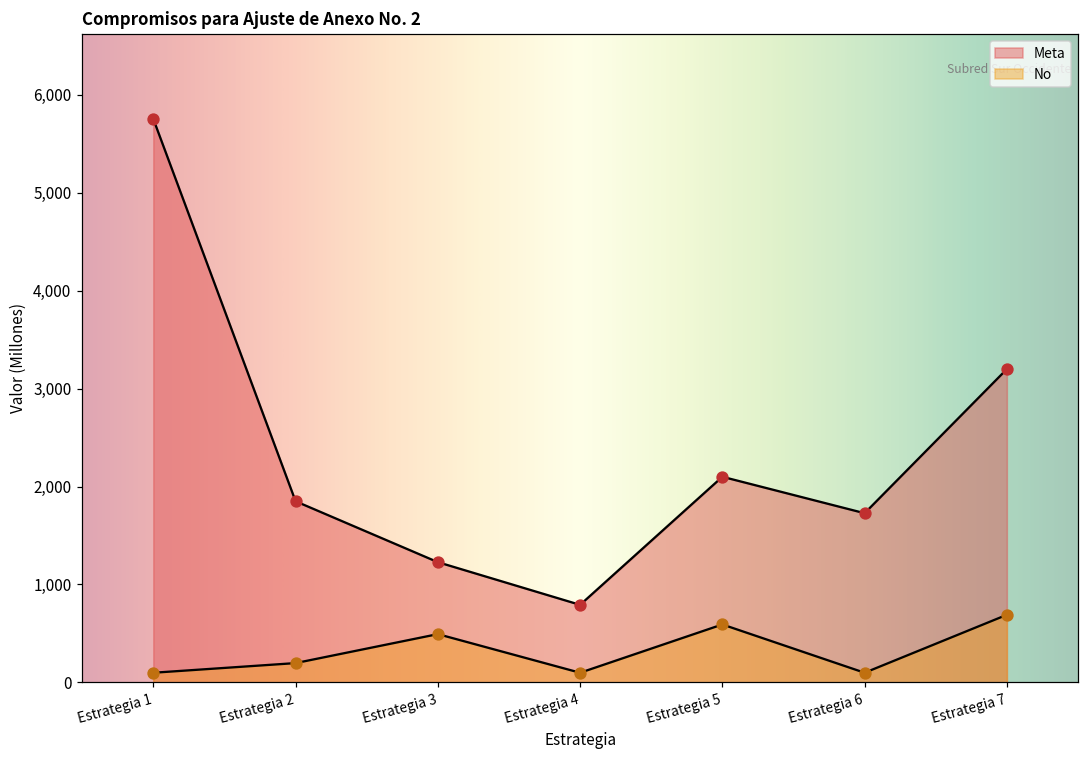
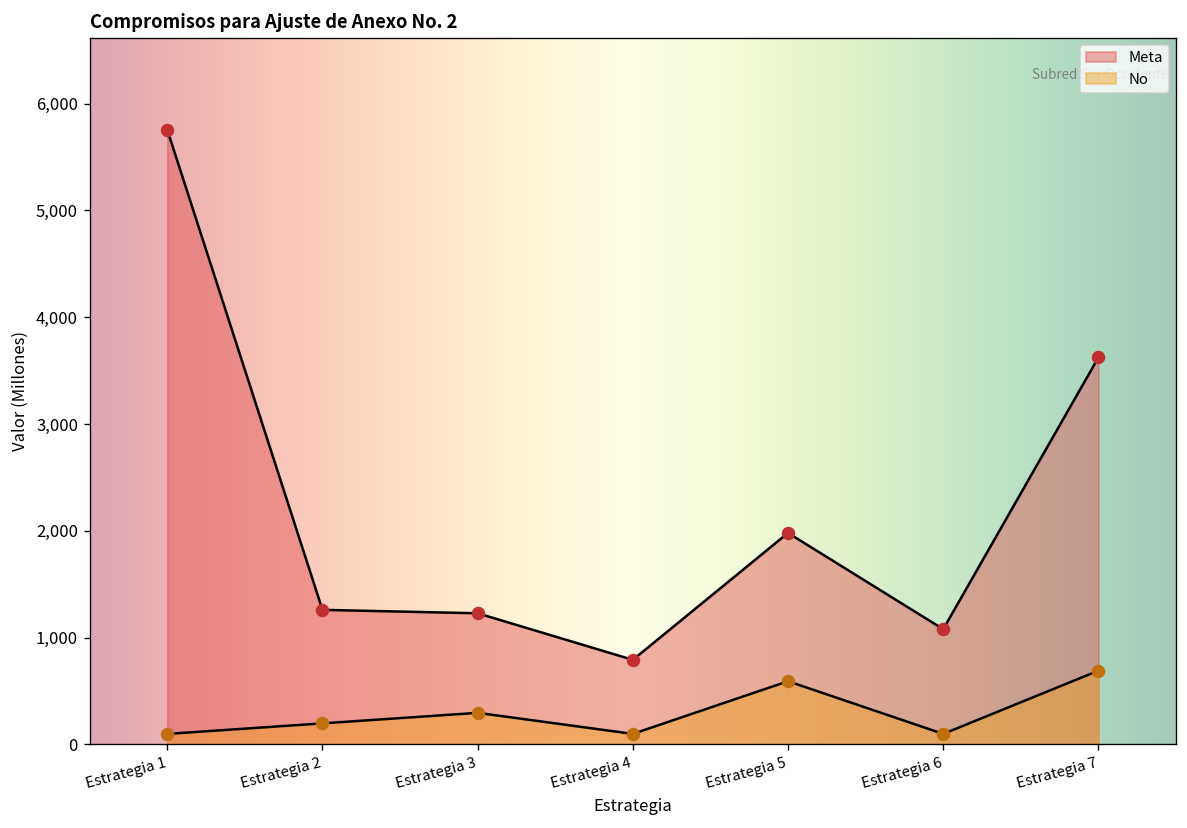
Meta, Estrategia 2: 1,900 -> 1,300
No, Estrategia 3: 500 -> 300
Meta, Estrategia 5: 2,100 -> 2,000
Meta, Estrategia 6: 1,700 -> 1,100
Meta, Estrategia 7: 3,200 -> 3,600
